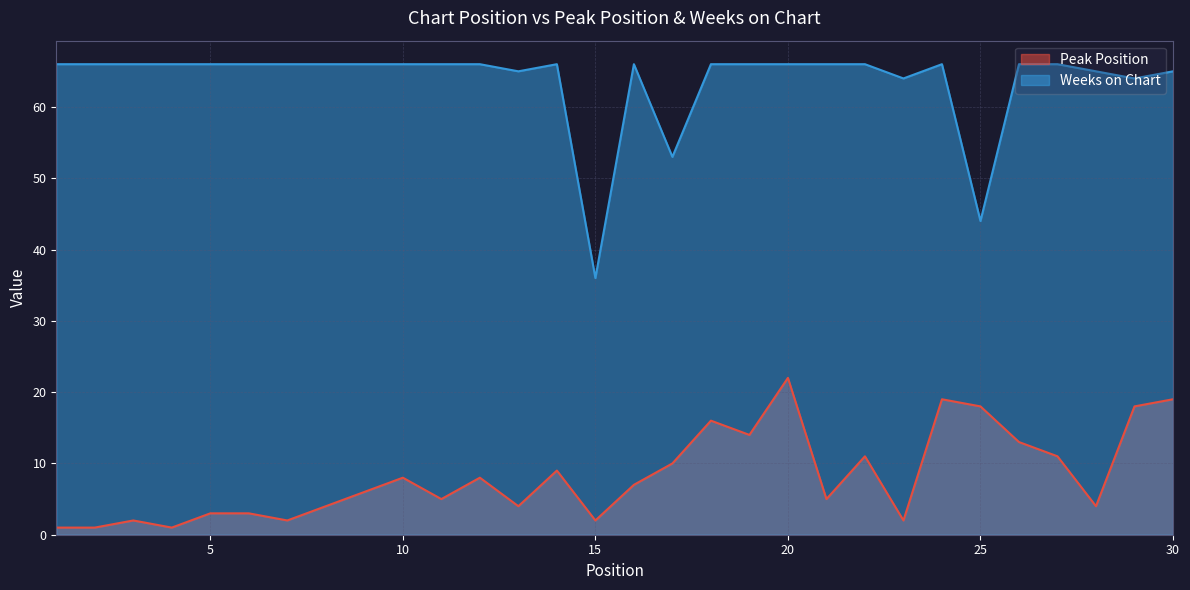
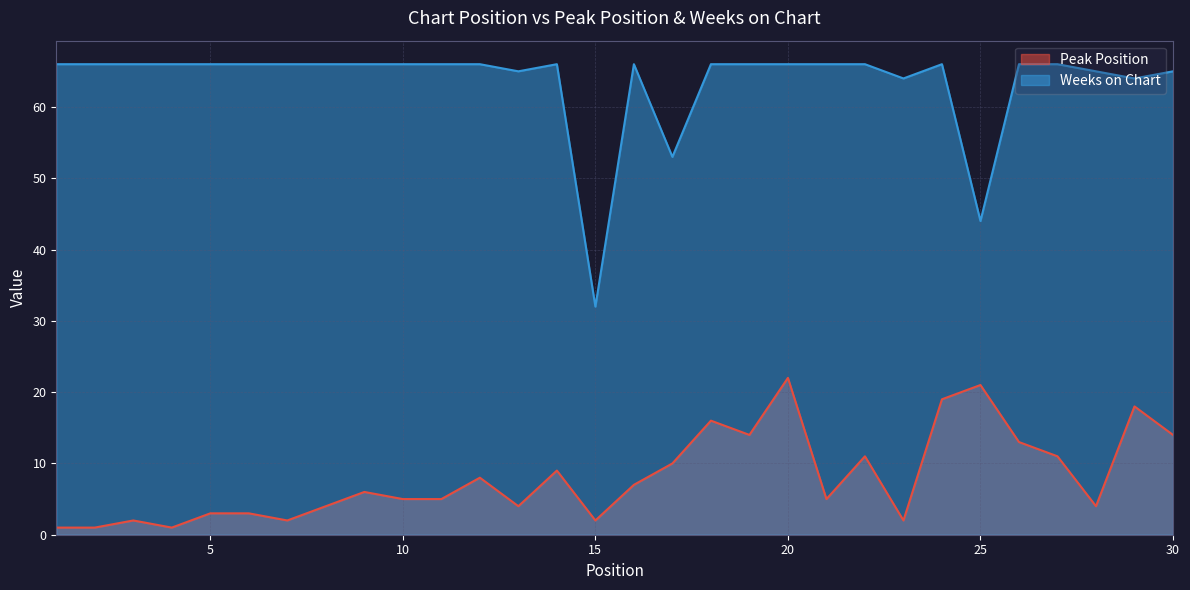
Peak Position, 10: 8 -> 5
Weeks on Chart, 15: 36 -> 32
Peak Position, 25: 18 -> 21
Peak Position, 30: 19 -> 14
